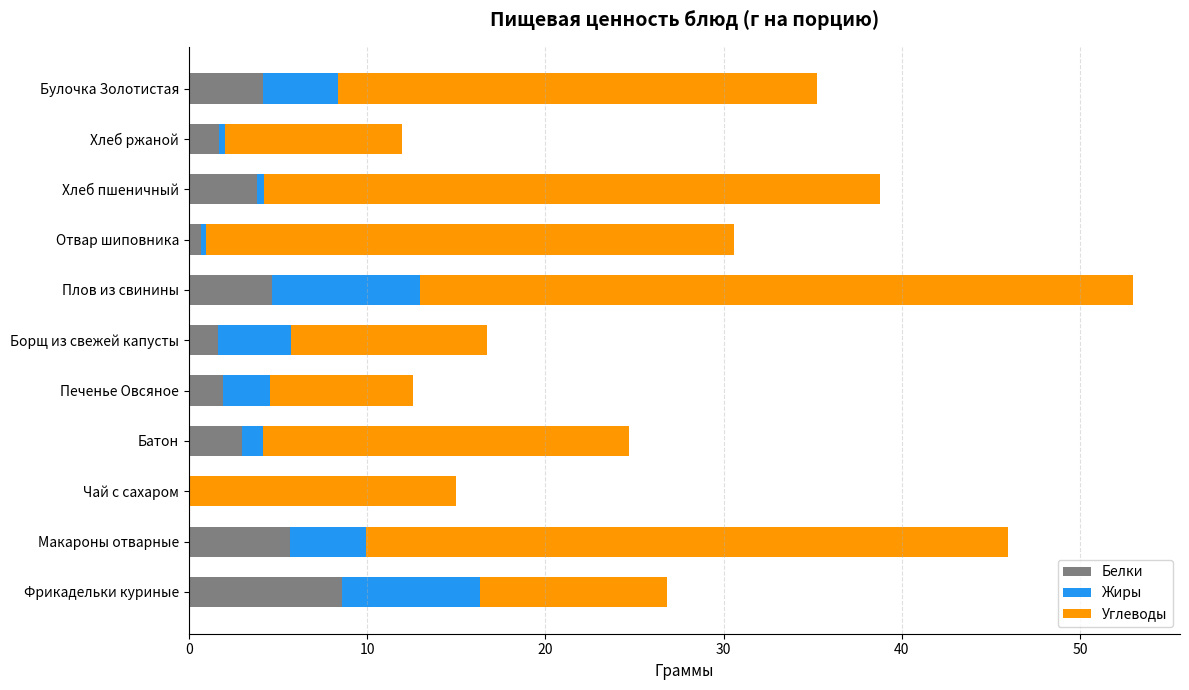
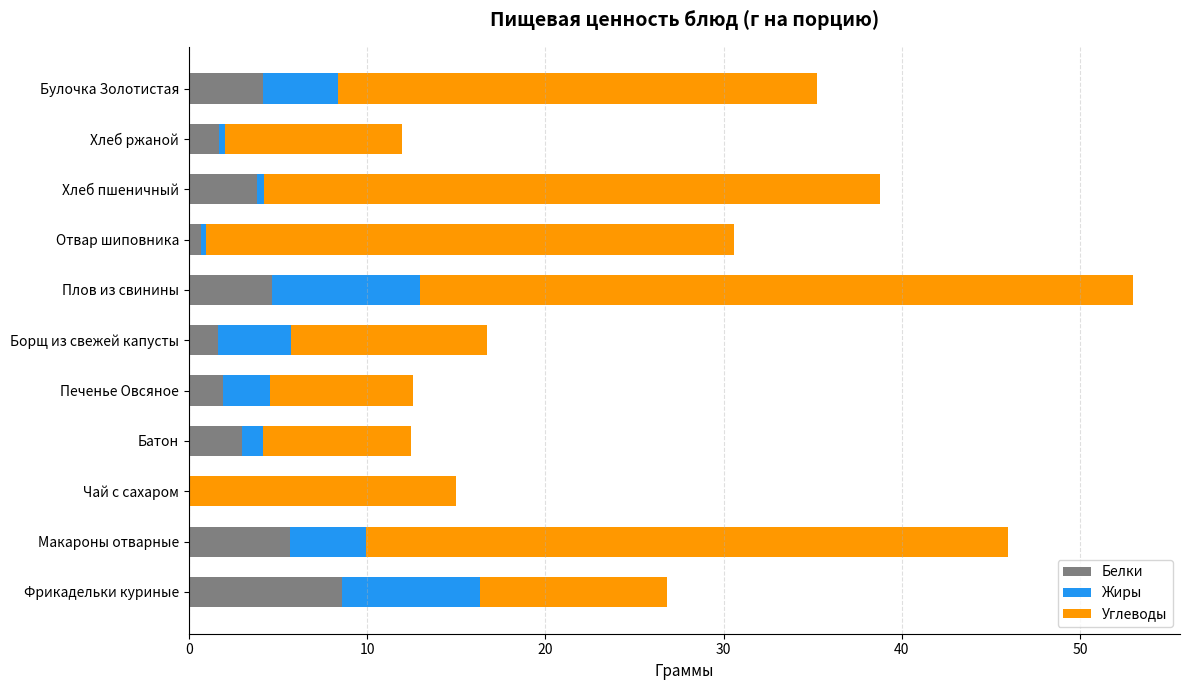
Углеводы, Батон: 20.6 -> 8.3
